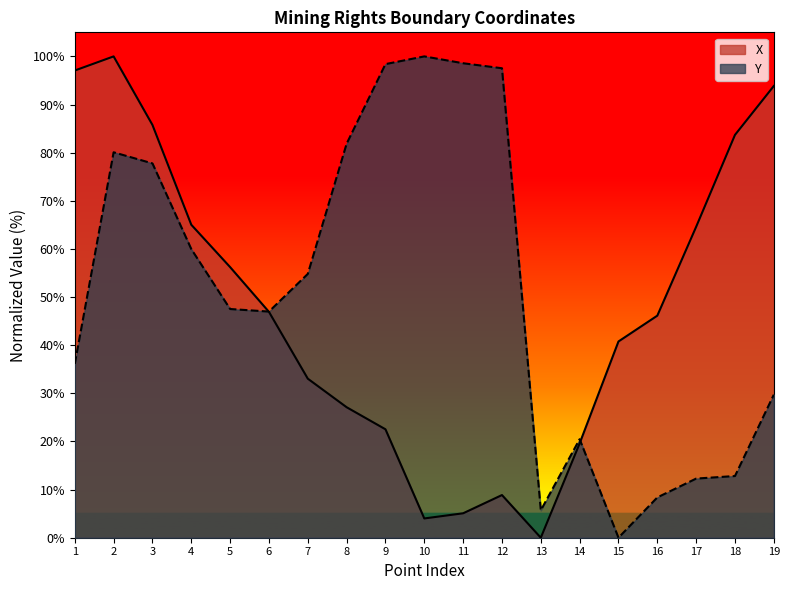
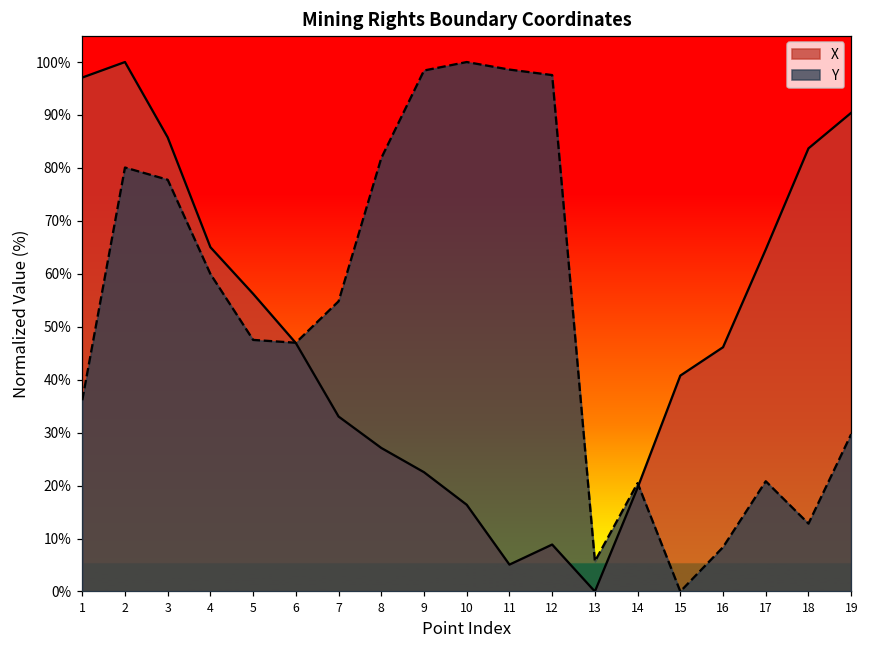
X, 10: 4% -> 16%
Y, 17: 12% -> 21%
X, 19: 94% -> 90%
